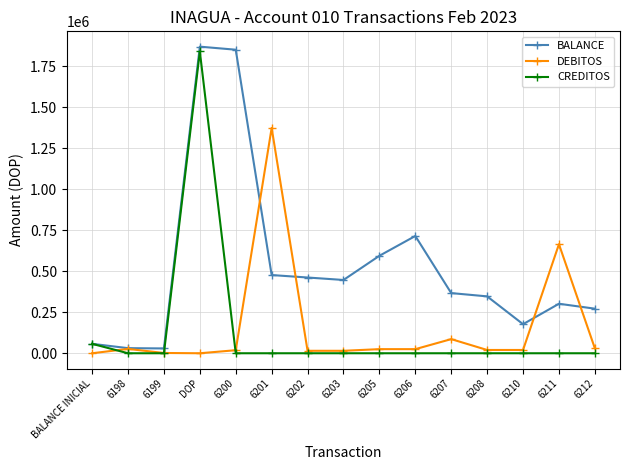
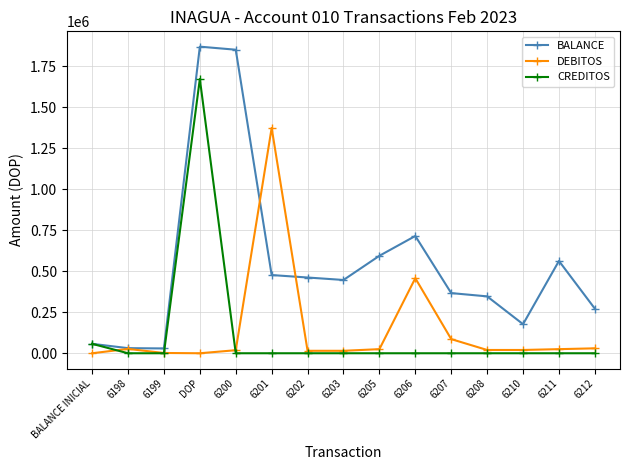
CREDITOS, DOP: 1840000 -> 1670000
DEBITOS, 6206: 30000 -> 460000
BALANCE, 6211: 300000 -> 560000
DEBITOS, 6211: 660000 -> 30000
